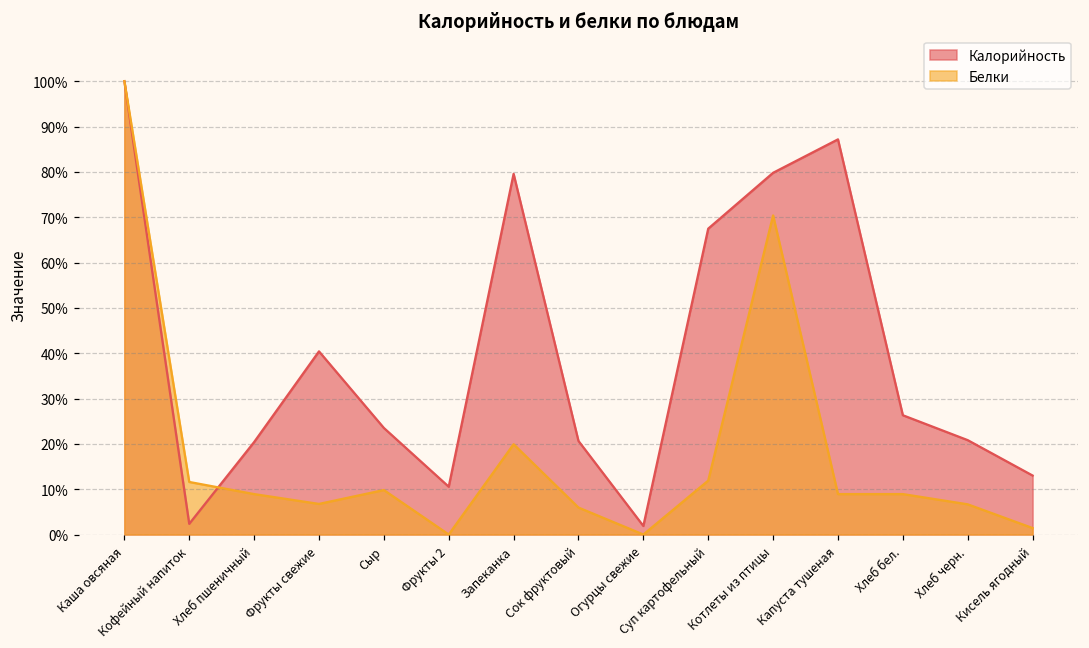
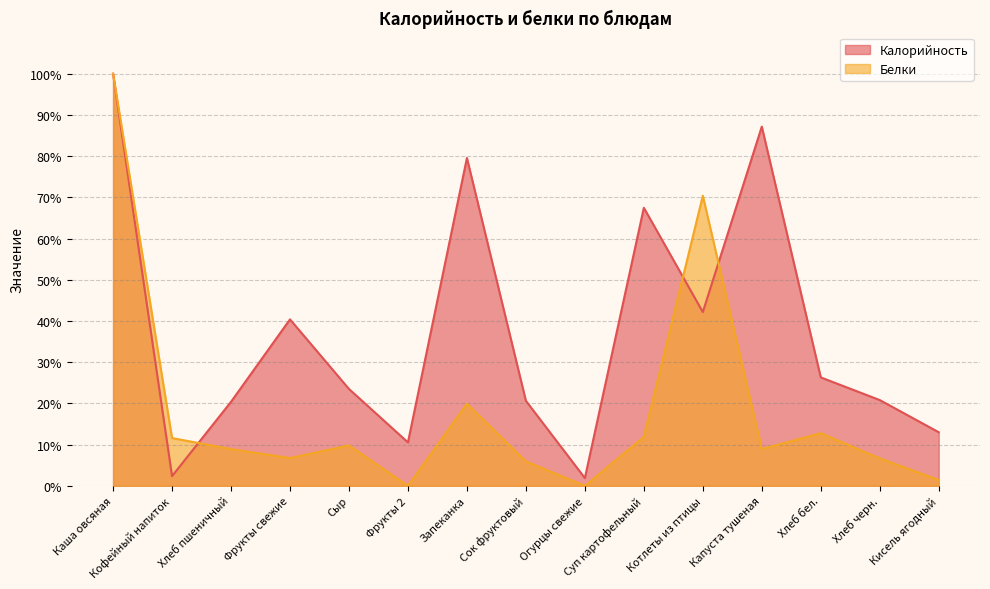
Калорийность, Котлеты из птицы: 80% -> 42%
Белки, Хлеб бел.: 9% -> 13%
